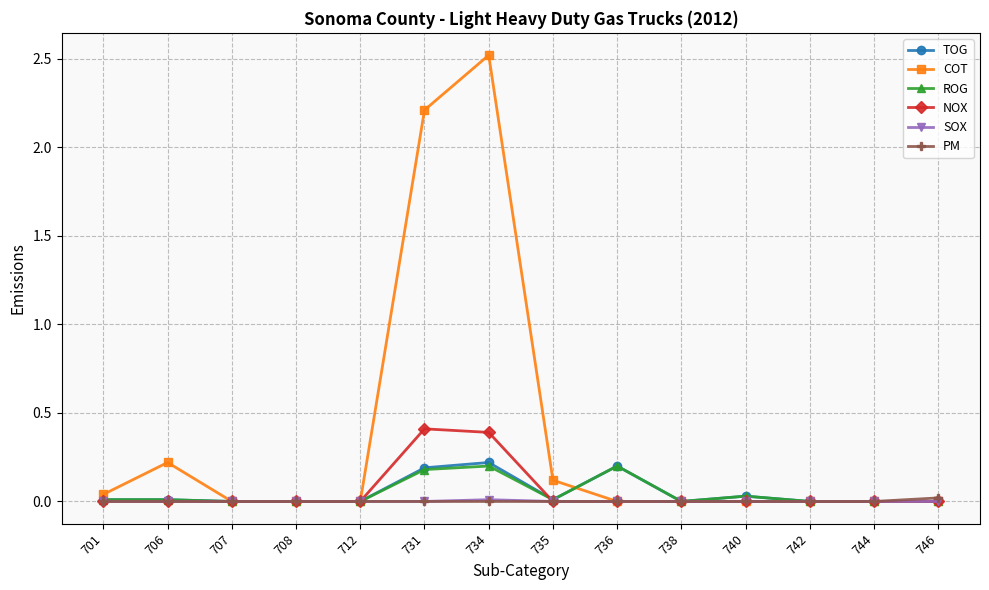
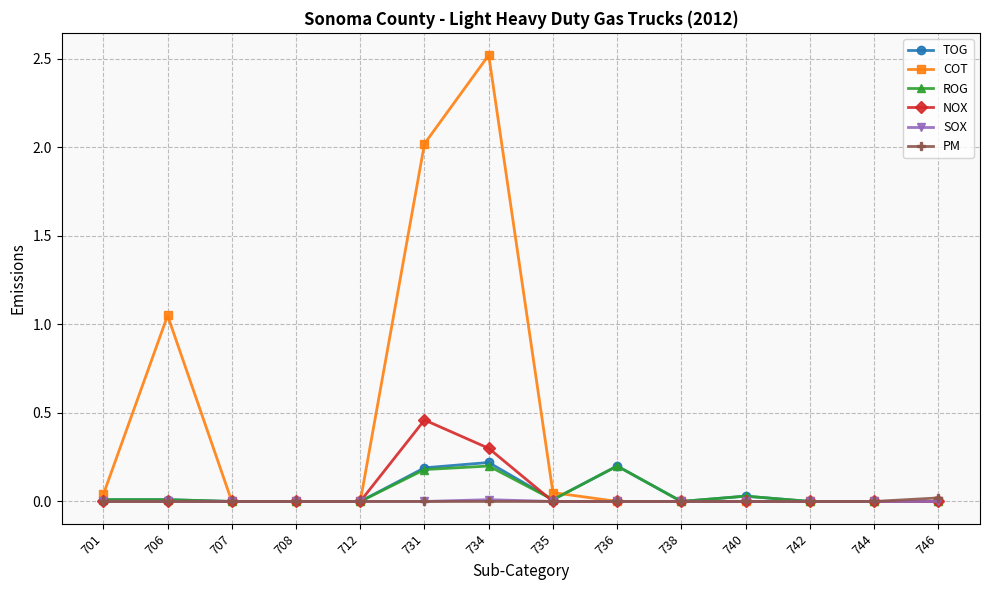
COT, 706: 0.22 -> 1.05
COT, 731: 2.21 -> 2.02
NOX, 731: 0.41 -> 0.46
NOX, 734: 0.39 -> 0.30
COT, 735: 0.12 -> 0.05
